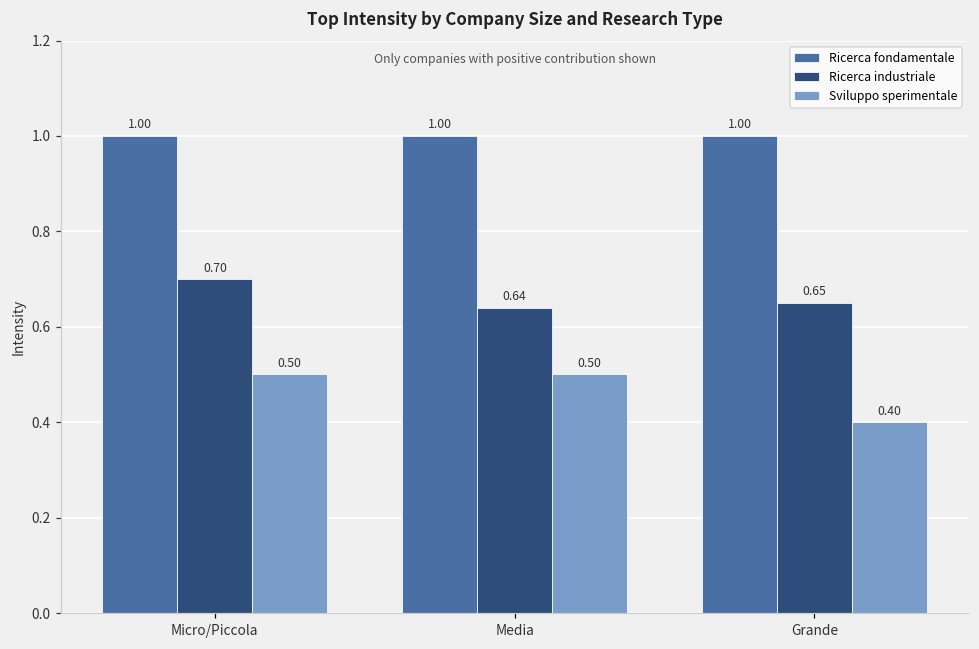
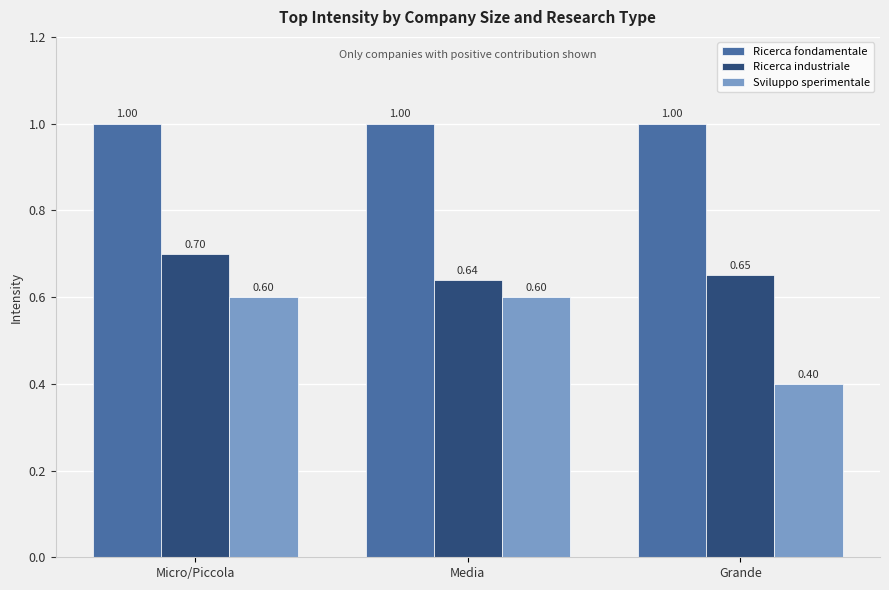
Sviluppo sperimentale, Micro/Piccola: 0.50 -> 0.60
Sviluppo sperimentale, Media: 0.50 -> 0.60
